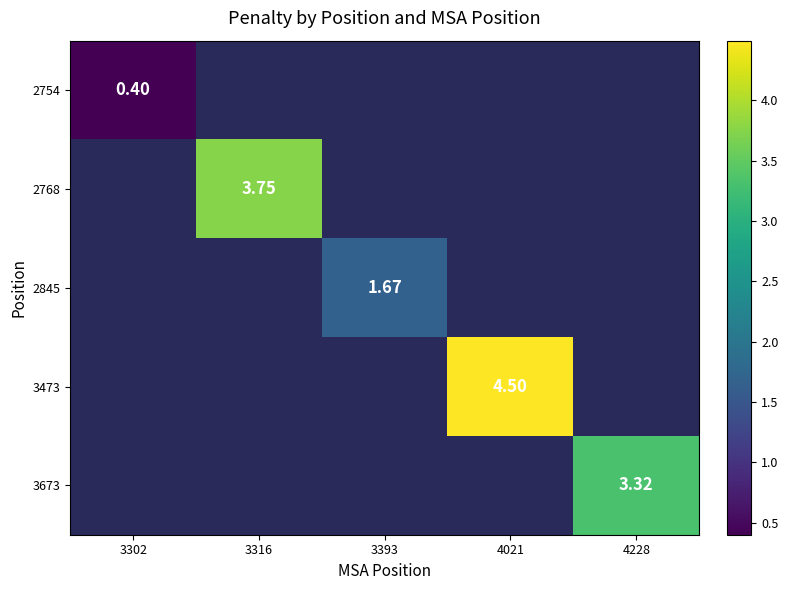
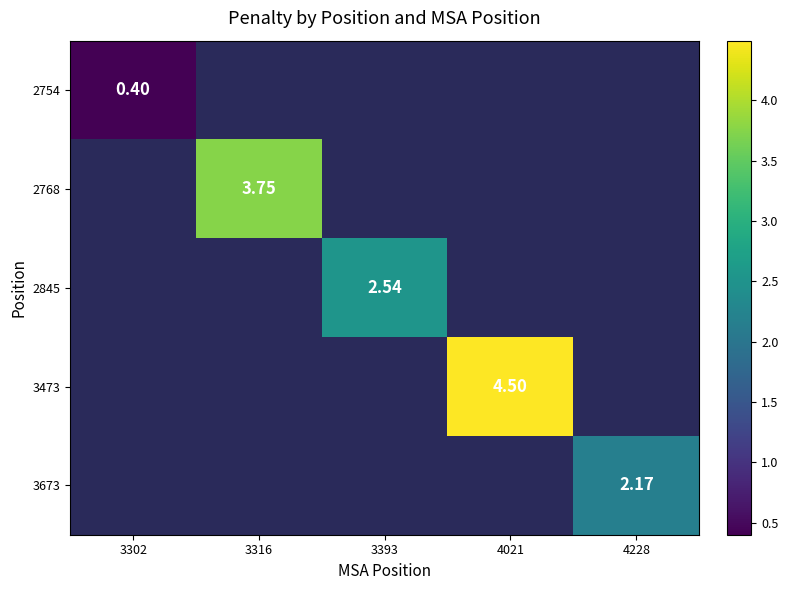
2845, 3393: 1.67 -> 2.54
3673, 4228: 3.32 -> 2.17
